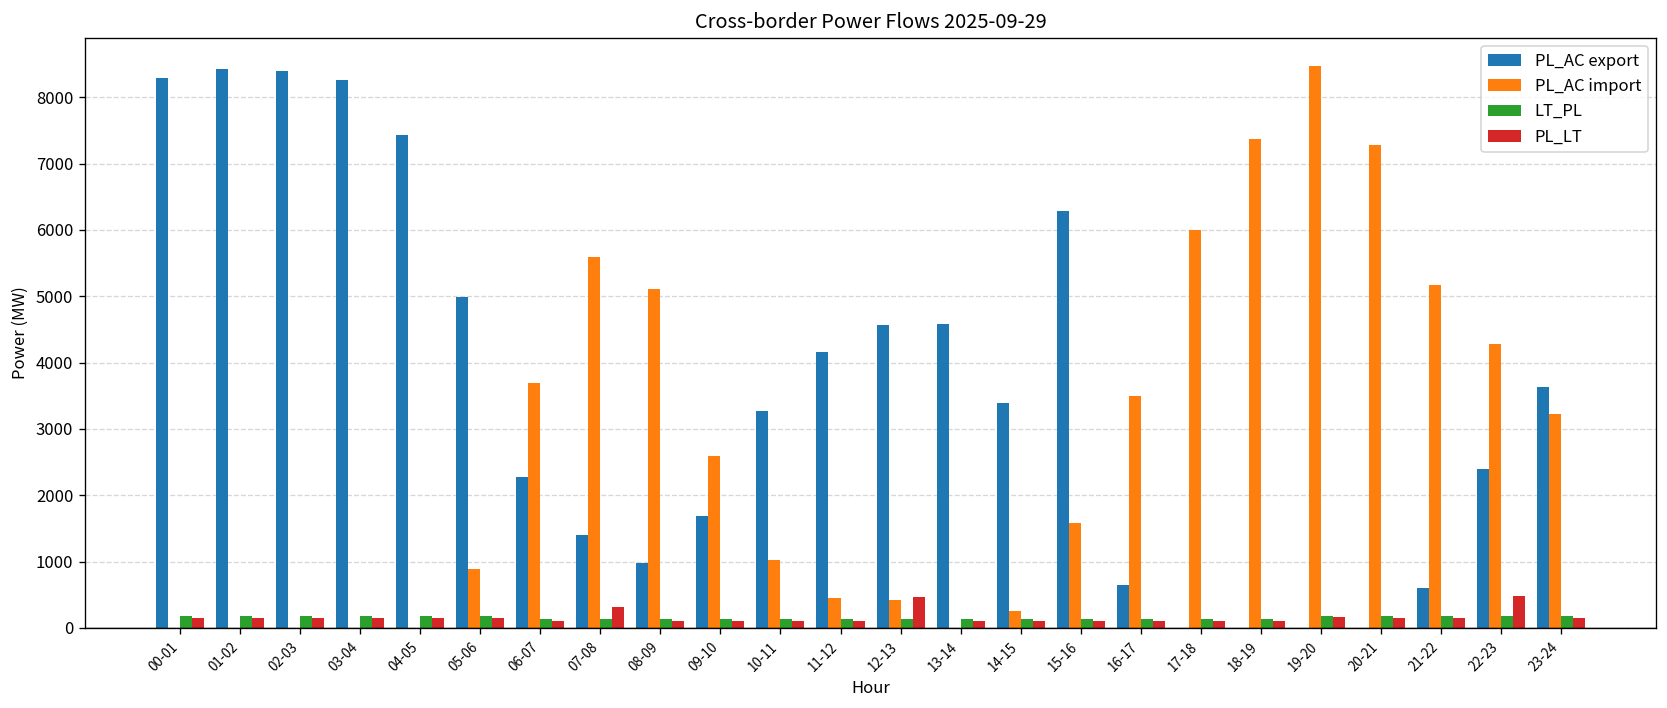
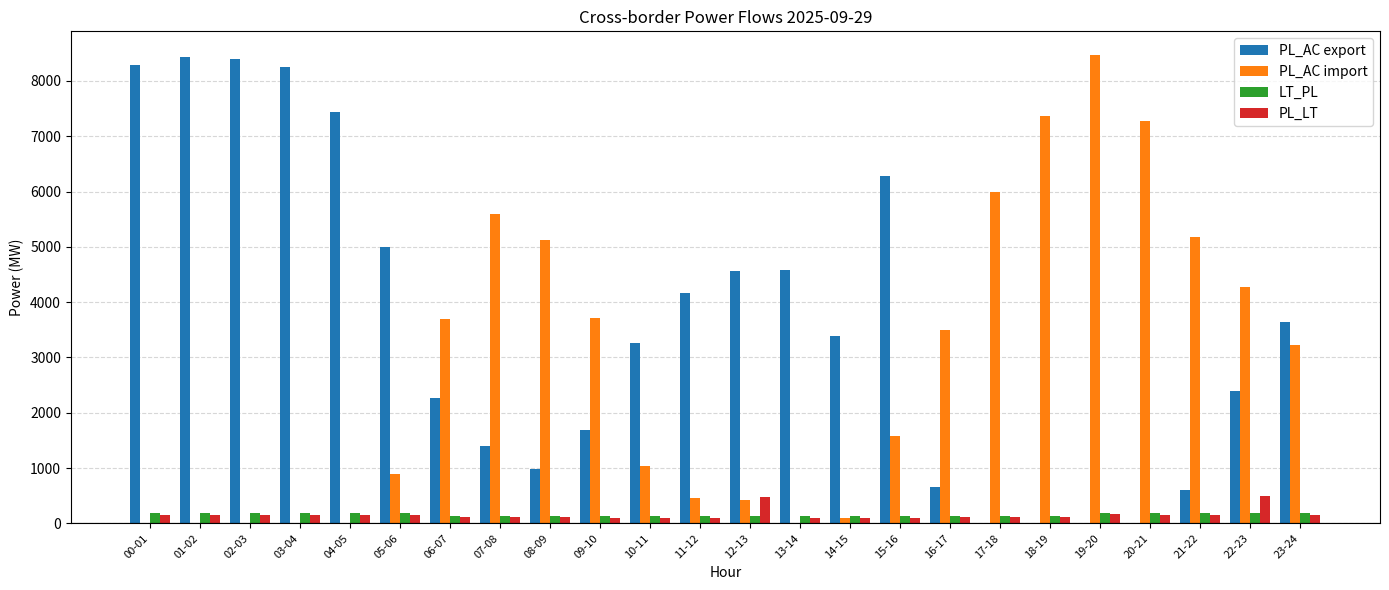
PL_LT, 07-08: 300 -> 100
PL_AC import, 09-10: 2600 -> 3700
PL_AC import, 14-15: 300 -> 100
